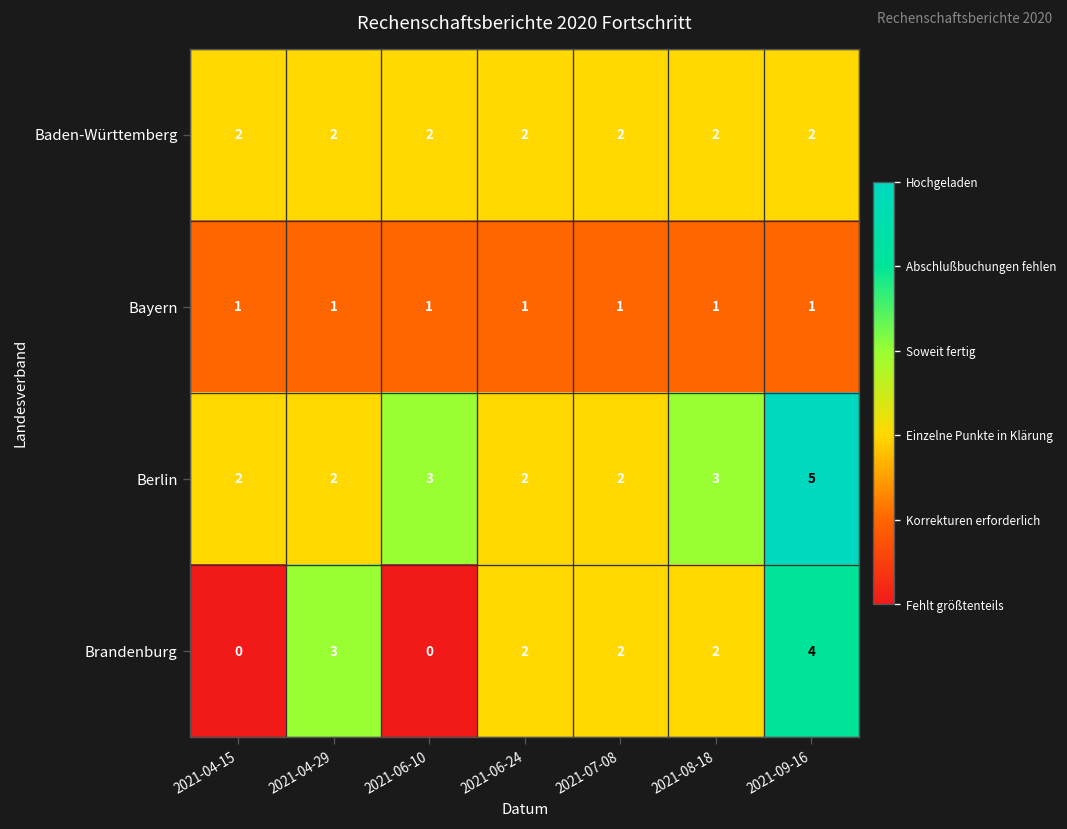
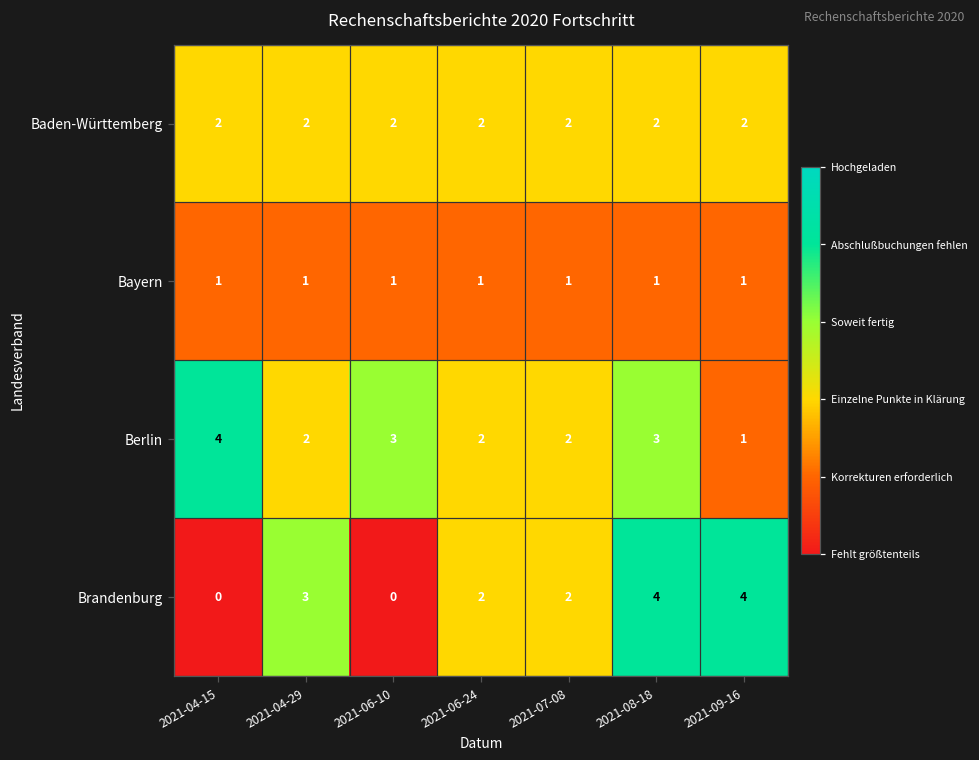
Berlin, 2021-04-15: 2 -> 4
Berlin, 2021-09-16: 5 -> 1
Brandenburg, 2021-08-18: 2 -> 4
